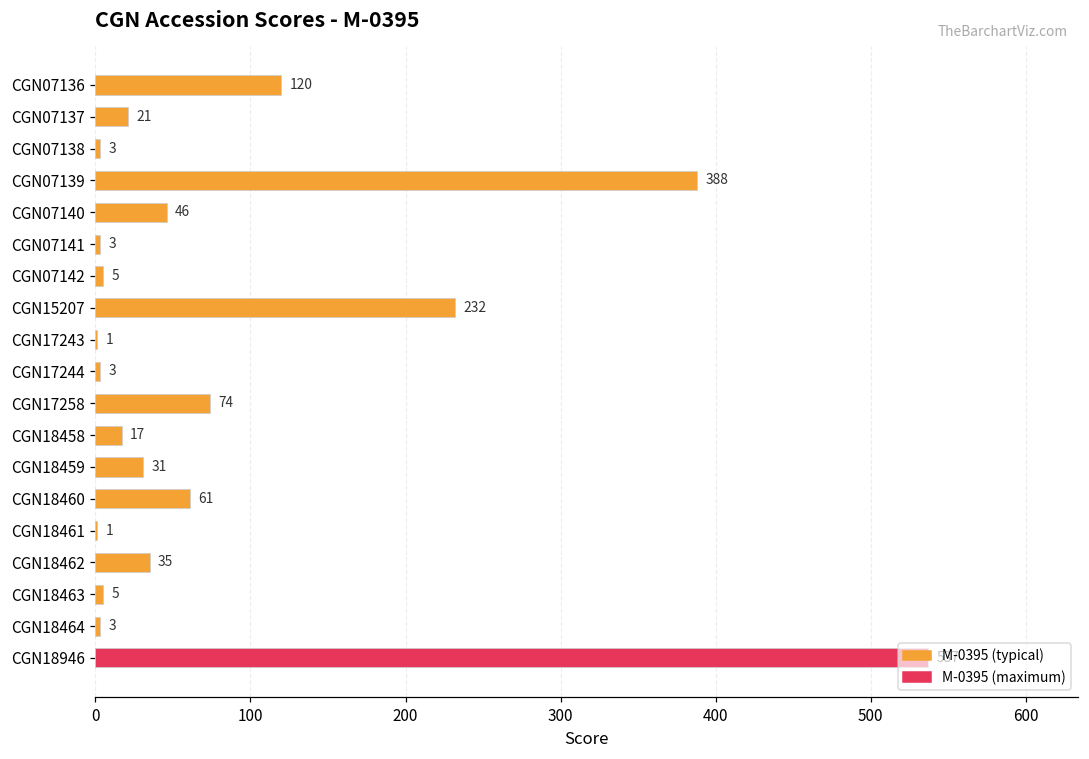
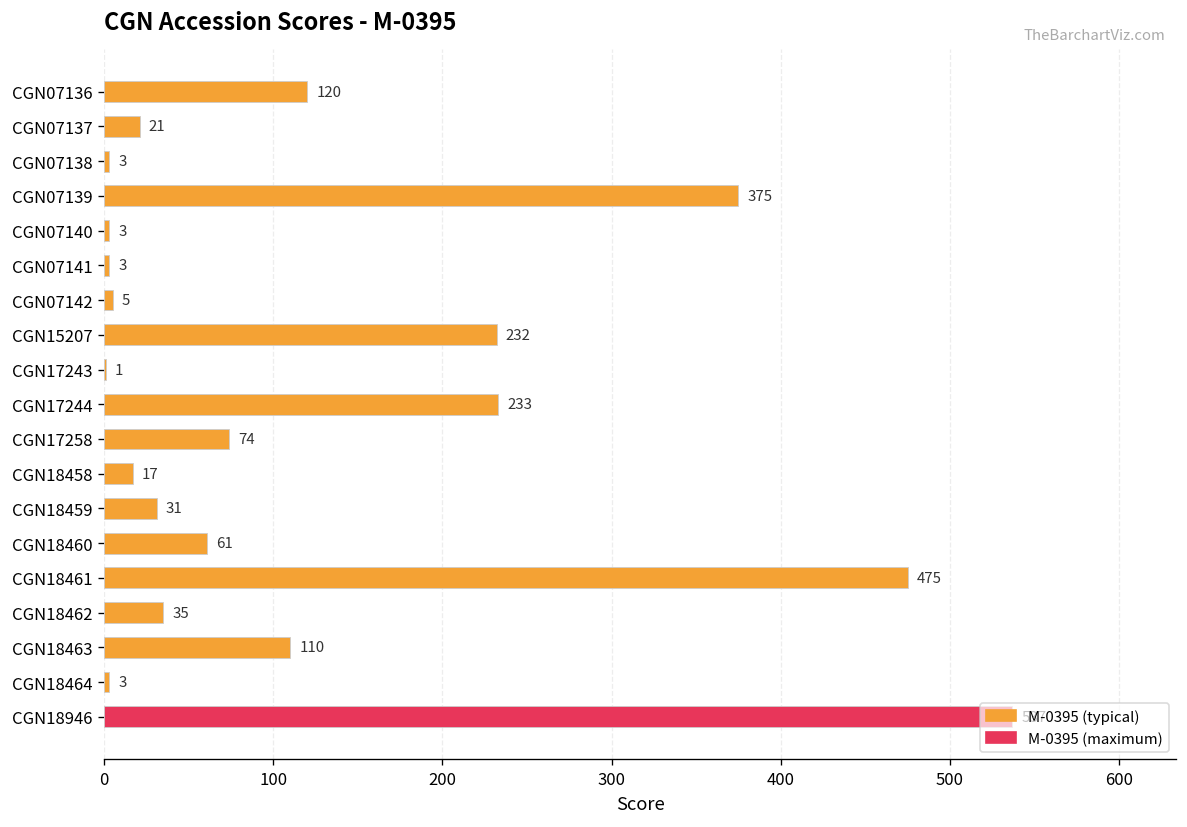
CGN07139: 388 -> 375
CGN07140: 46 -> 3
CGN17244: 3 -> 233
CGN18461: 1 -> 475
CGN18463: 5 -> 110
